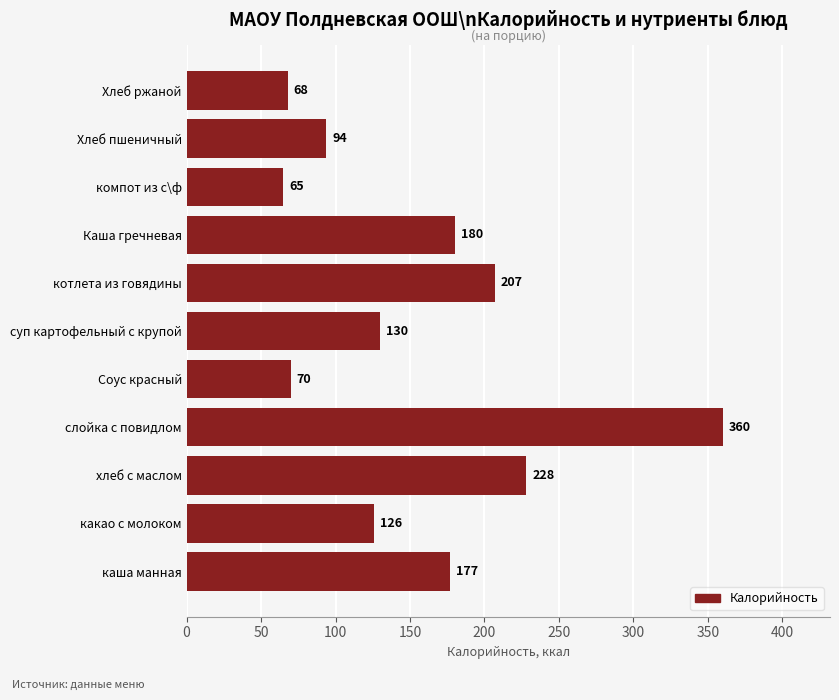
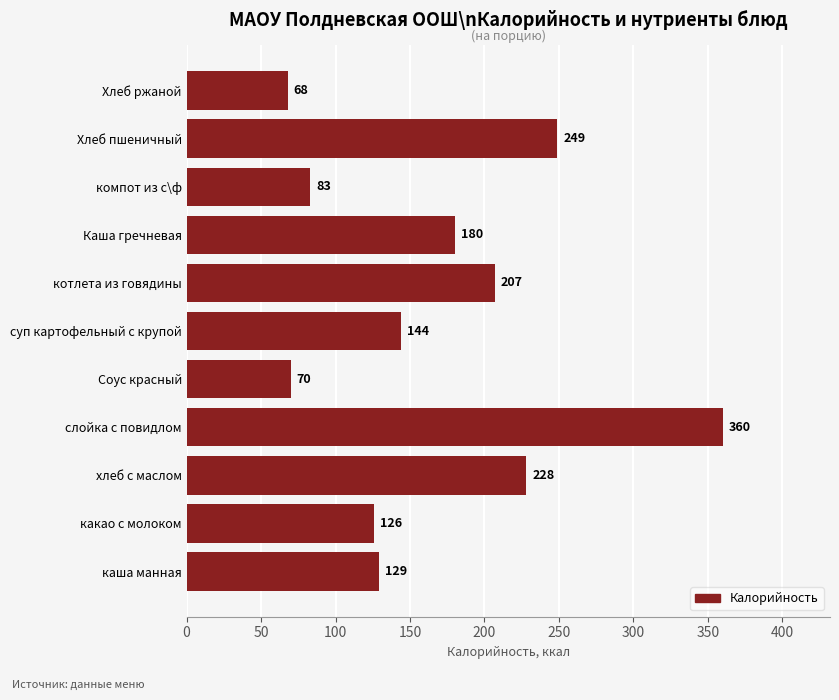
Хлеб пшеничный: 94 -> 249
компот из с\ф: 65 -> 83
суп картофельный с крупой: 130 -> 144
каша манная: 177 -> 129
